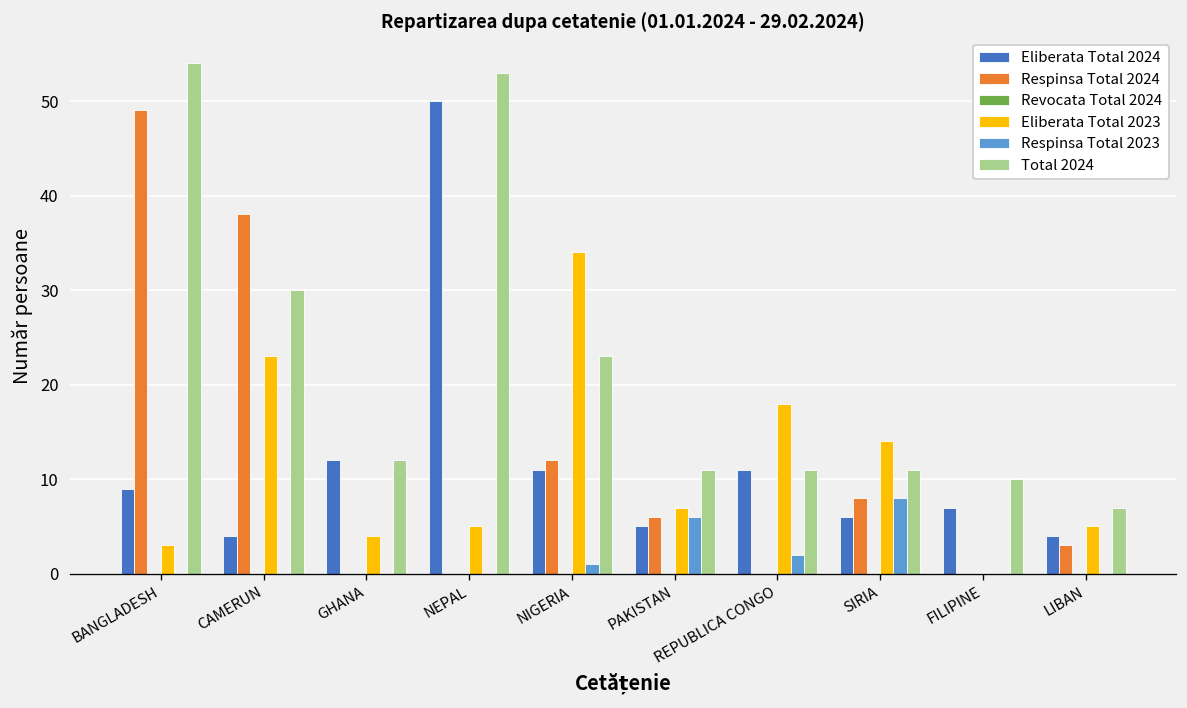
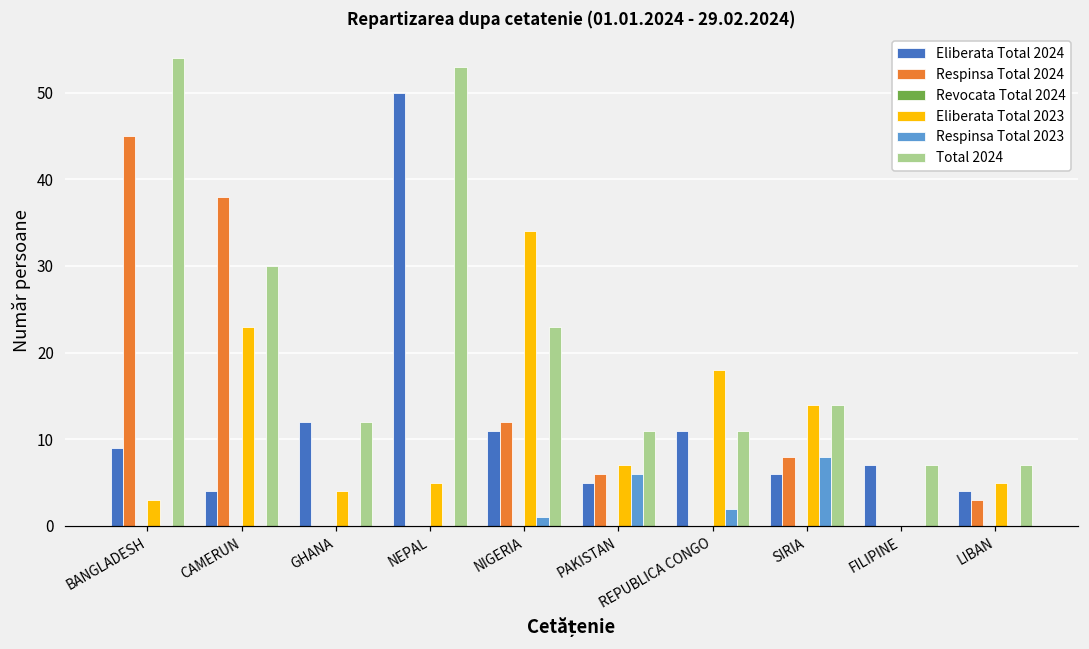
Respinsa Total 2024, BANGLADESH: 49 -> 45
Total 2024, SIRIA: 11 -> 14
Total 2024, FILIPINE: 10 -> 7
